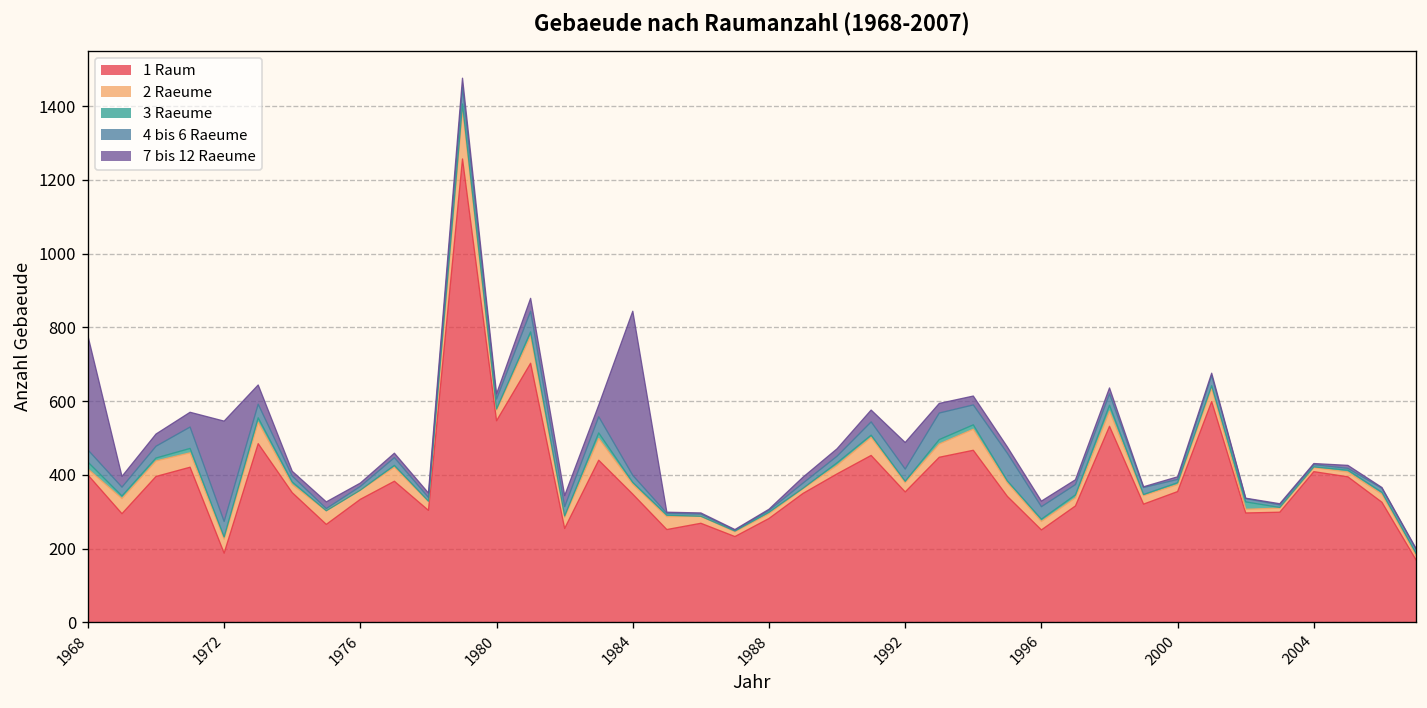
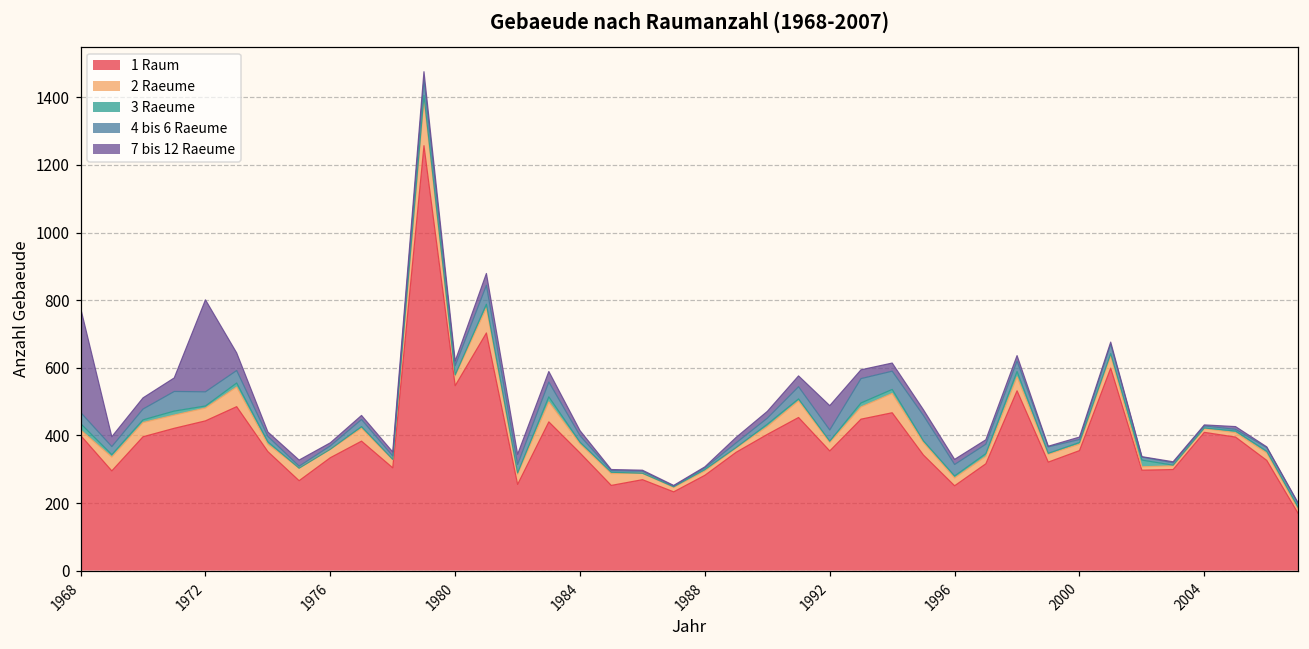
1 Raum, 1972: 190 -> 440
7 bis 12 Raeume, 1984: 450 -> 20
